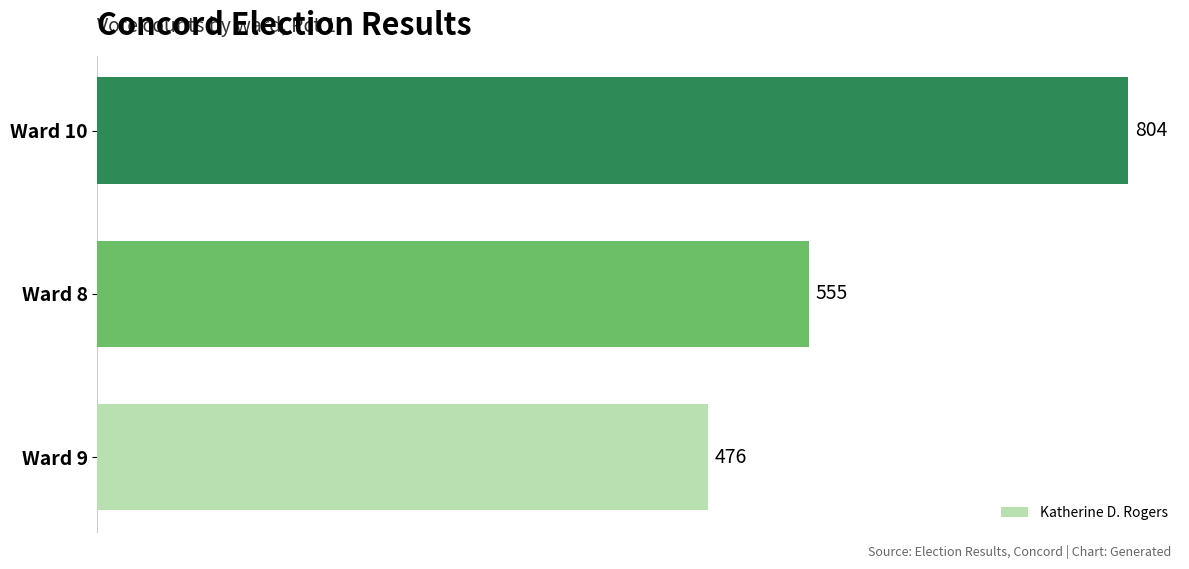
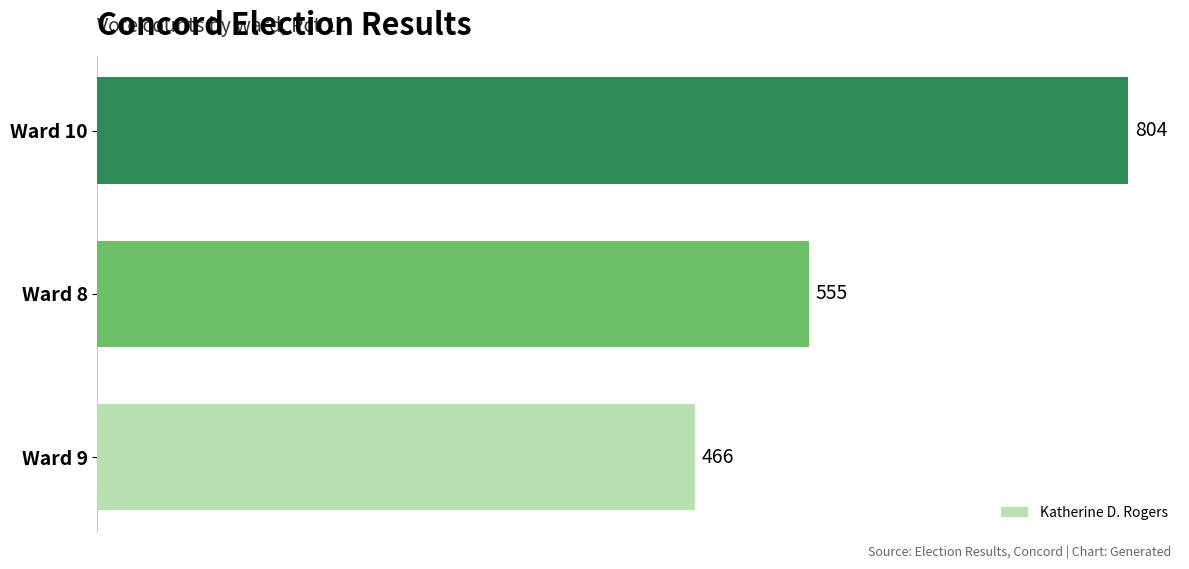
Ward 9: 476 -> 466
